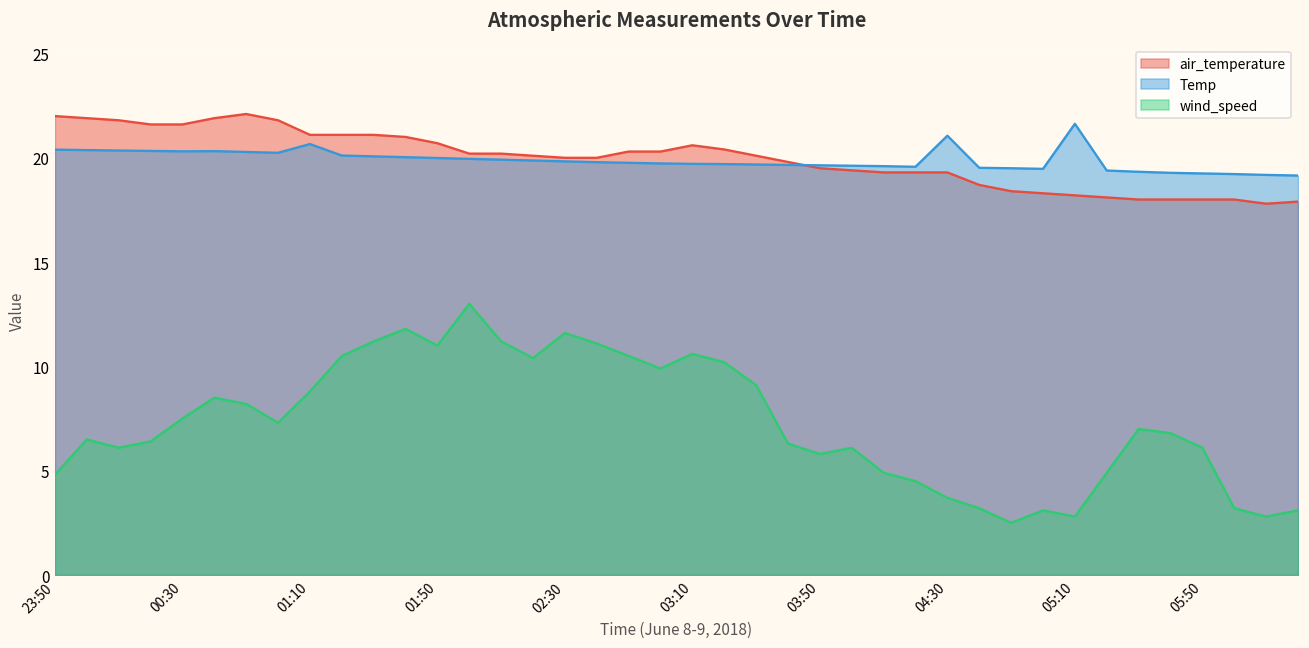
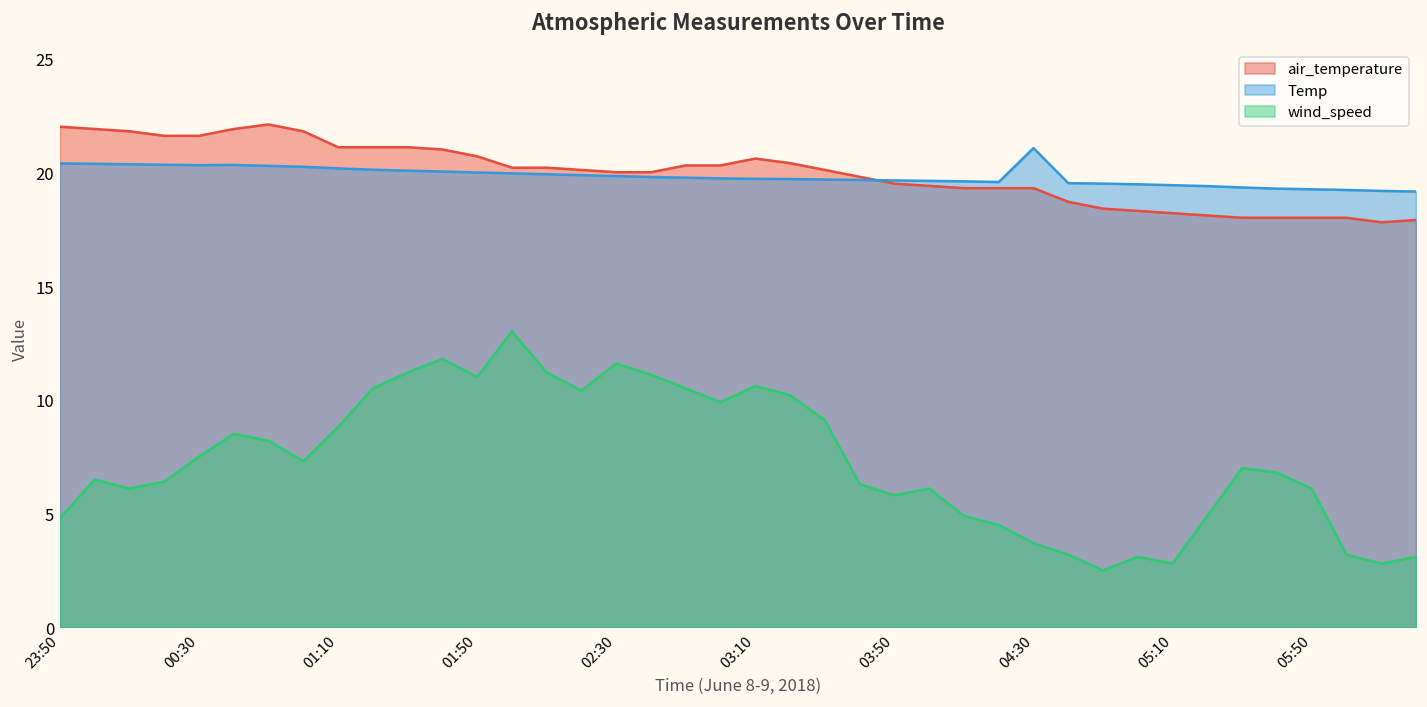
Temp, 01:10: 20.7 -> 20.2
Temp, 05:10: 21.6 -> 19.4
